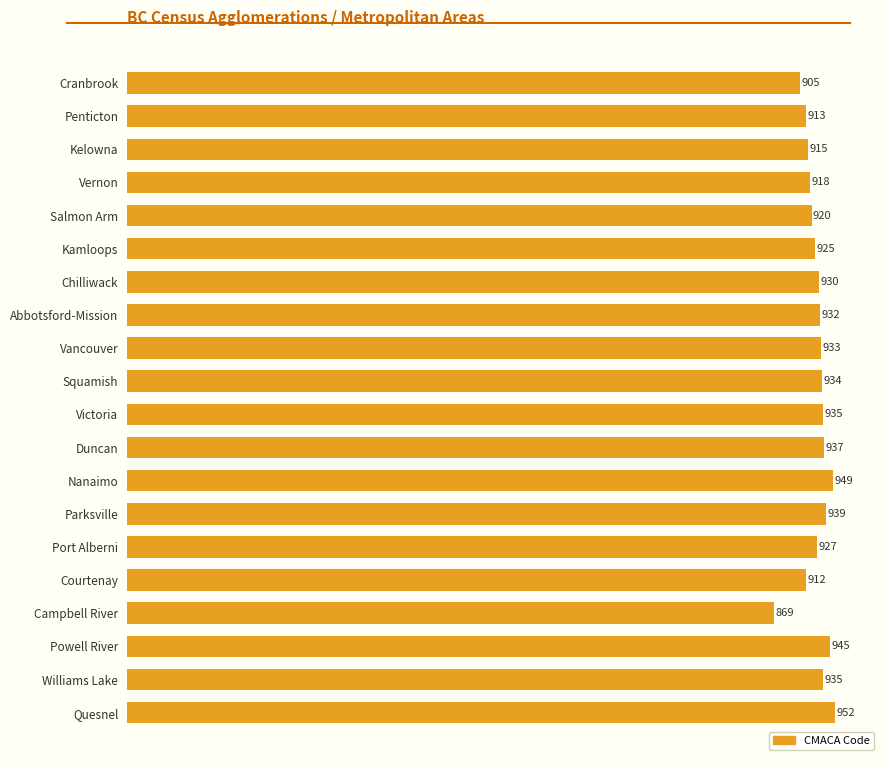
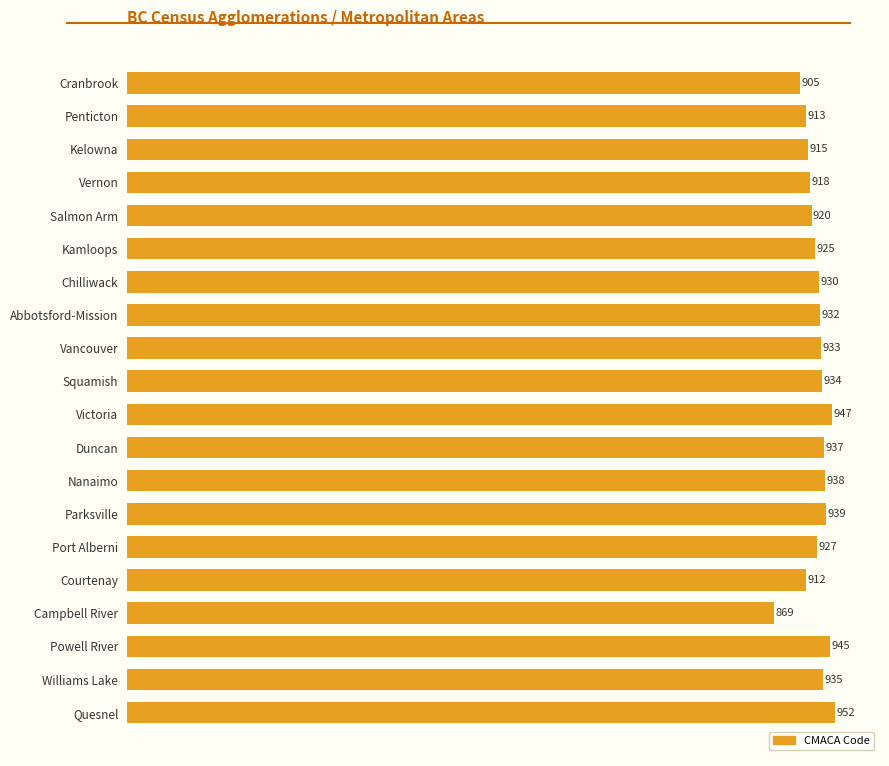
Victoria: 935 -> 947
Nanaimo: 949 -> 938
